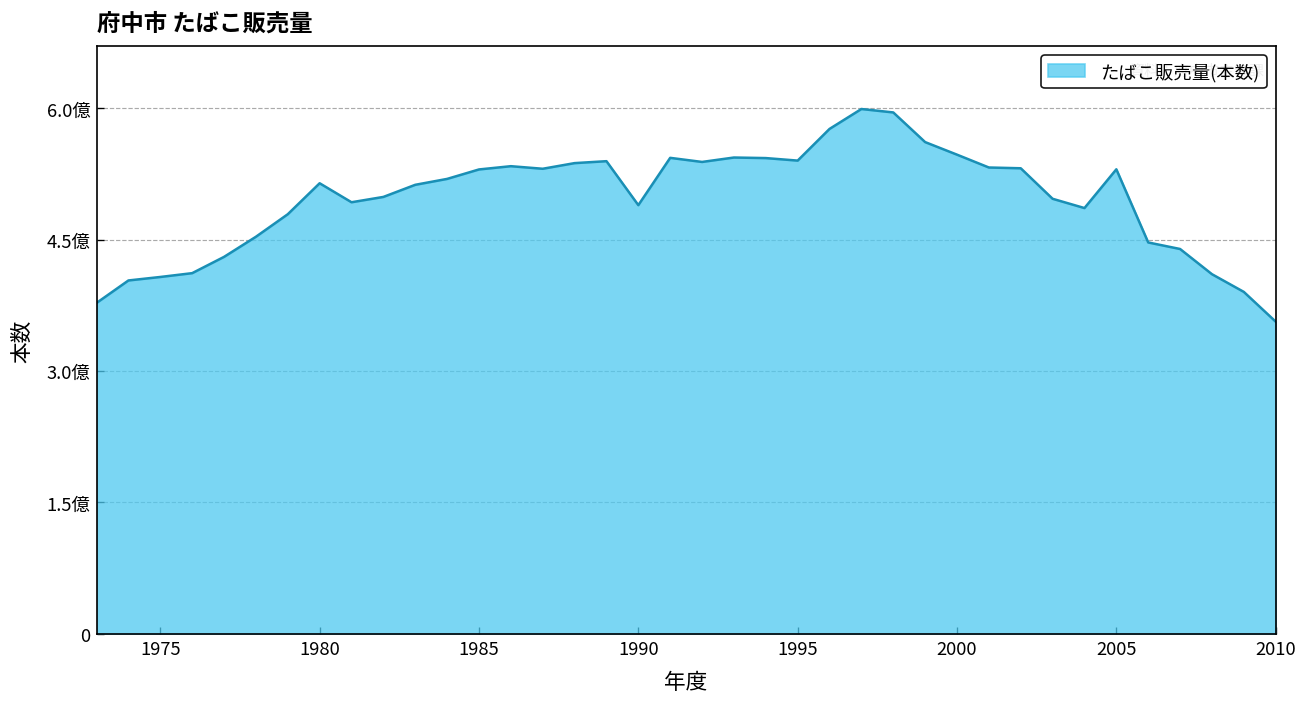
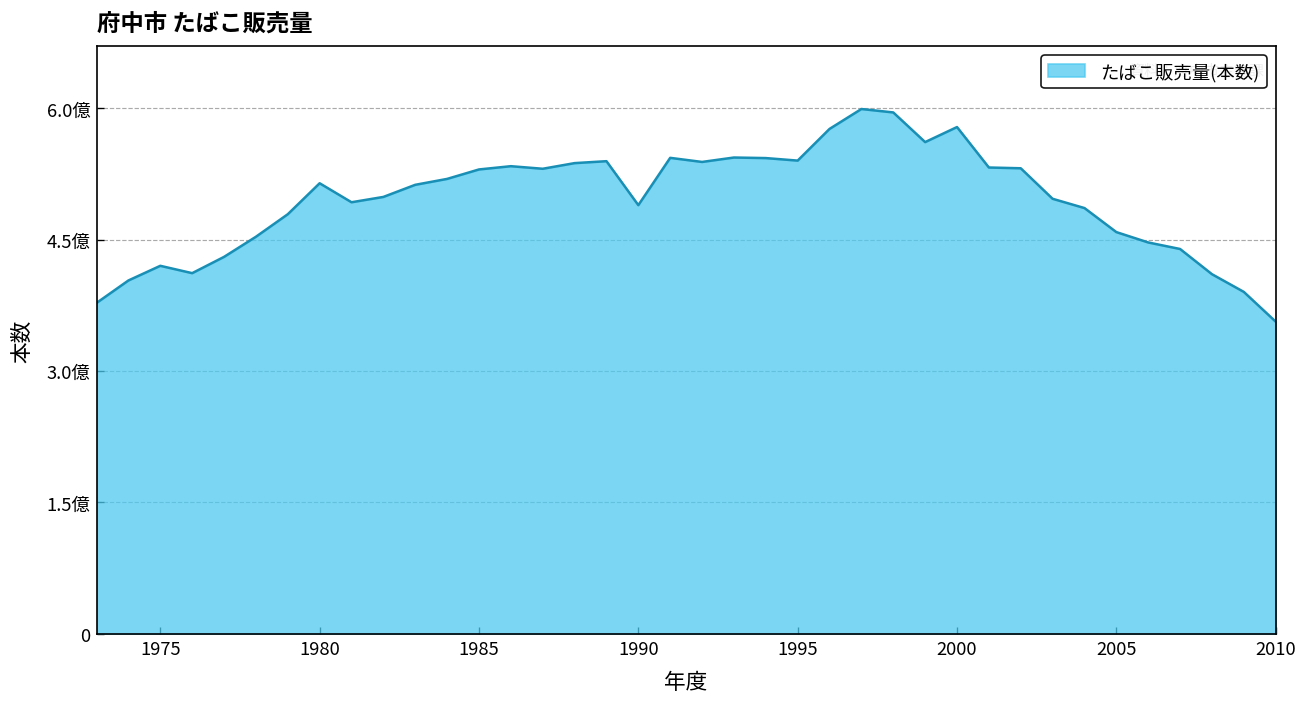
1975: 4.1億 -> 4.2億
2000: 5.5億 -> 5.8億
2005: 5.3億 -> 4.6億
